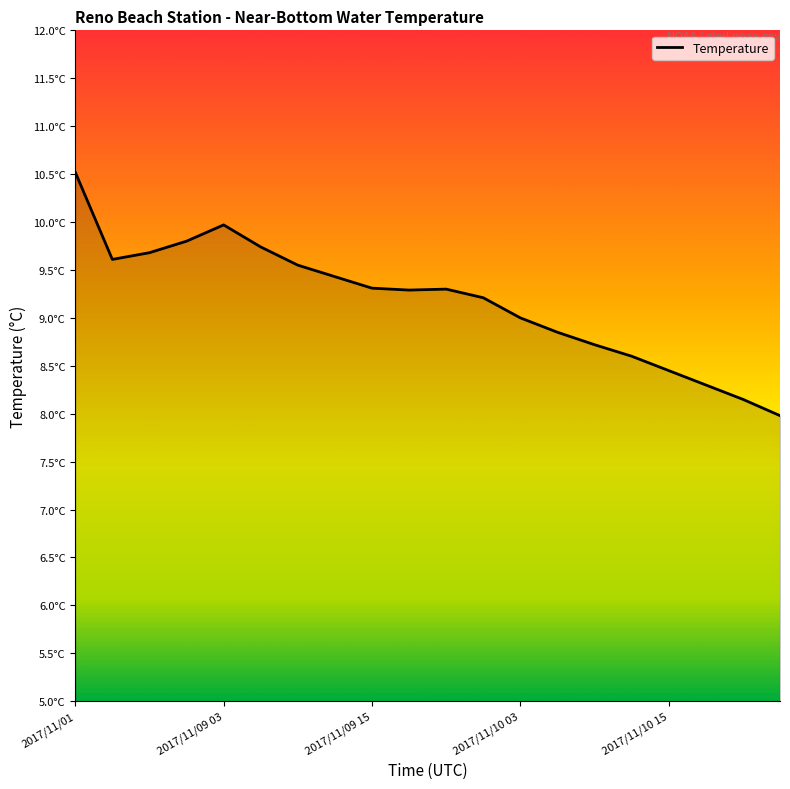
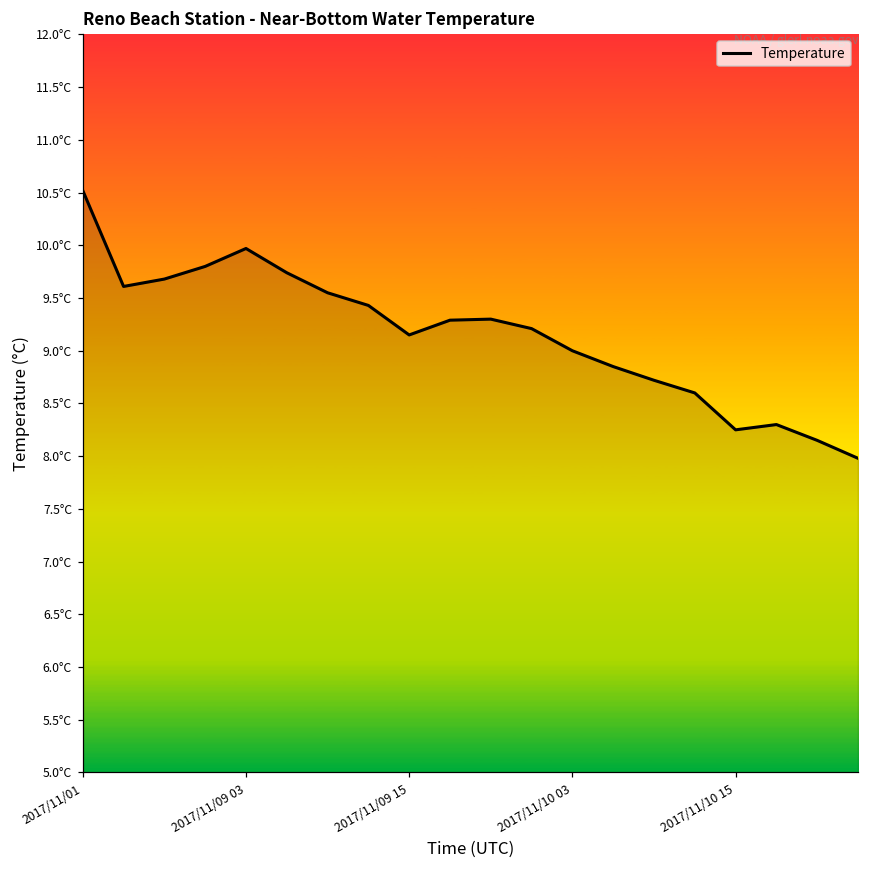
2017/11/09 15: 9.3°C -> 9.2°C
2017/11/10 15: 8.5°C -> 8.3°C
